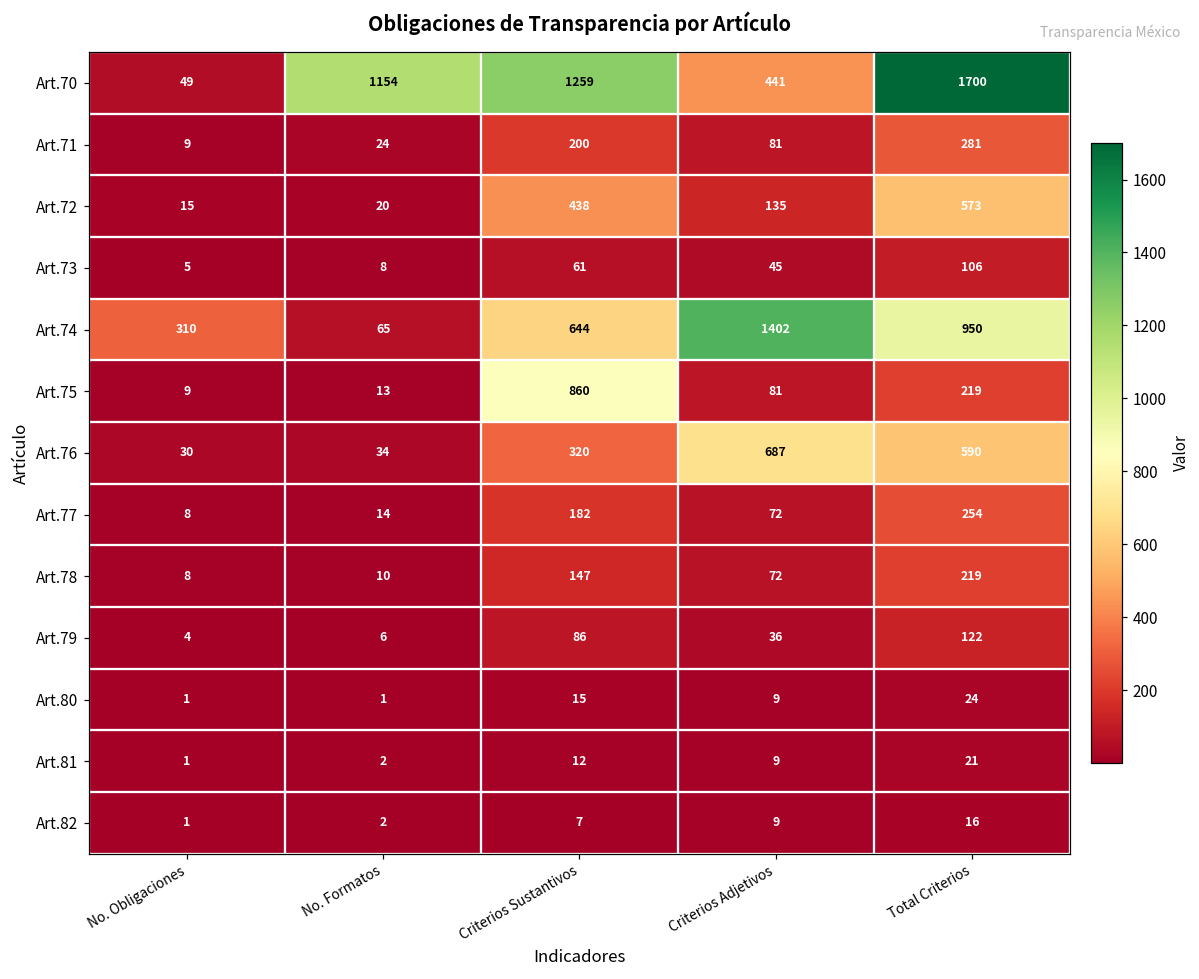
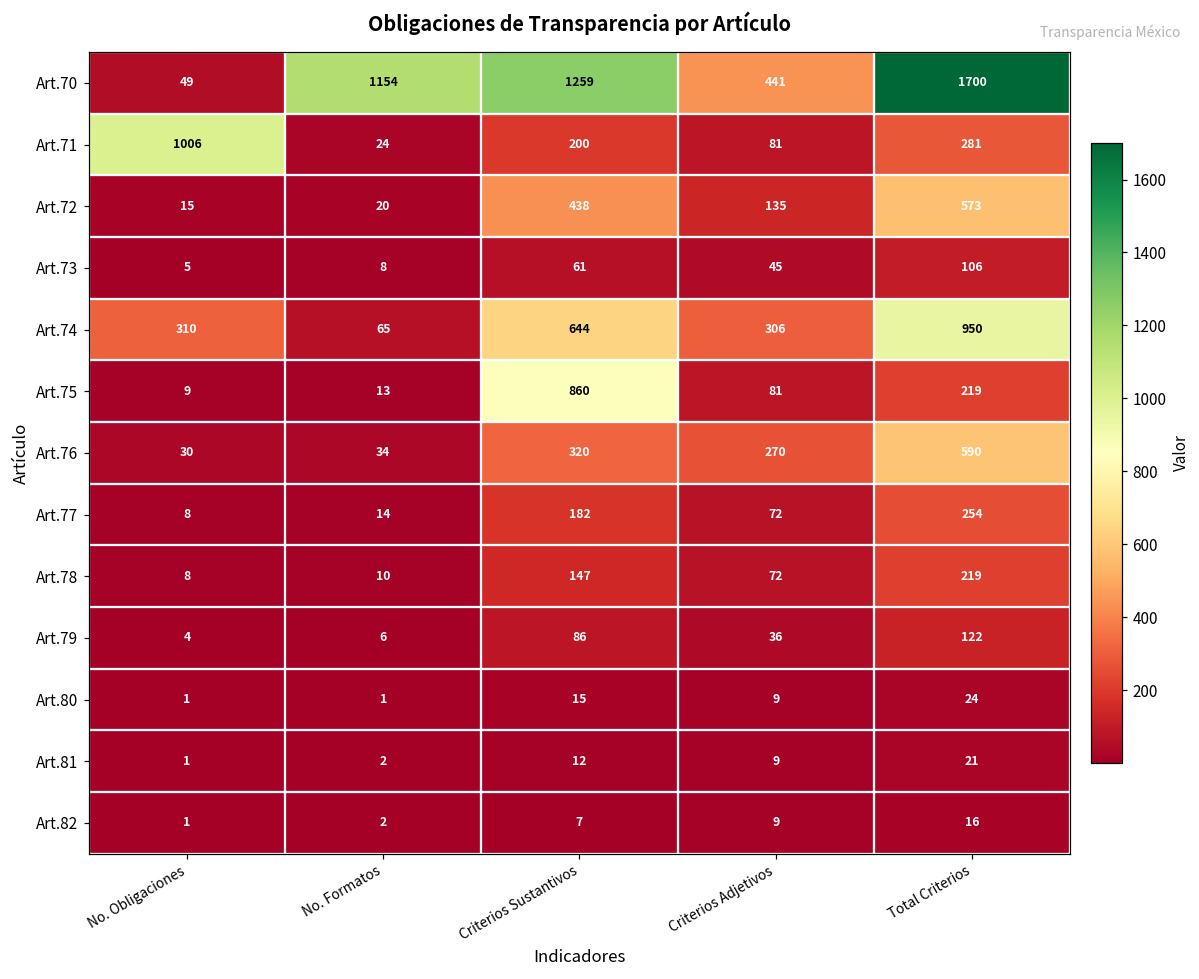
Art.71, No. Obligaciones: 9 -> 1006
Art.74, Criterios Adjetivos: 1402 -> 306
Art.76, Criterios Adjetivos: 687 -> 270
